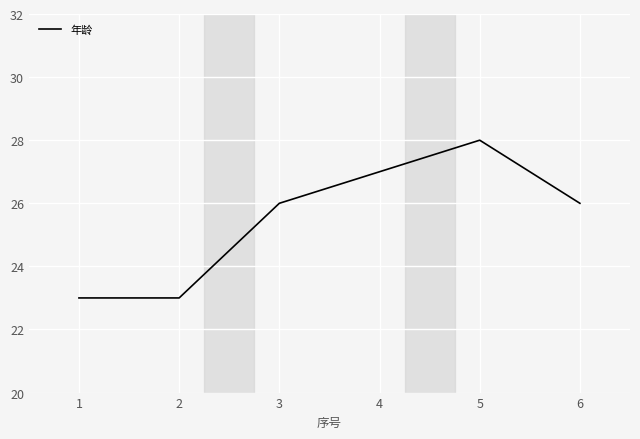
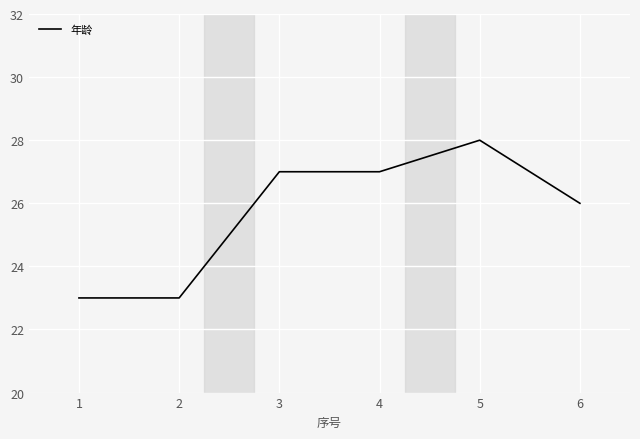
3: 26 -> 27
